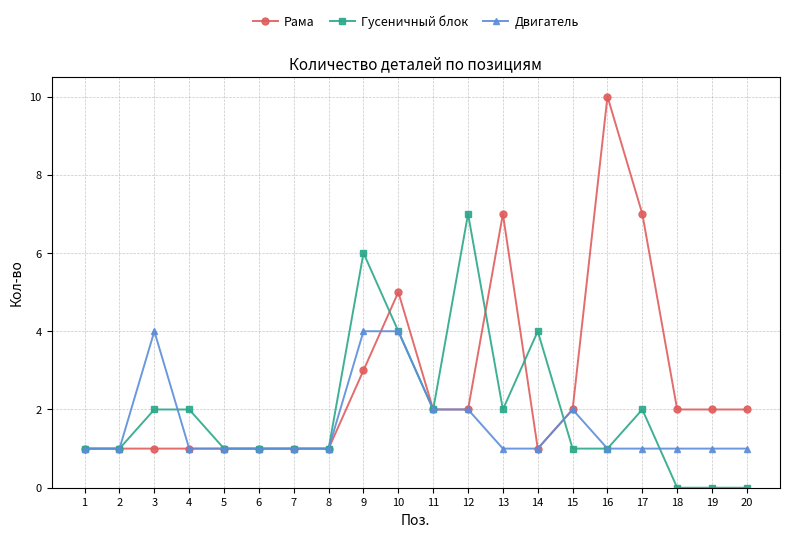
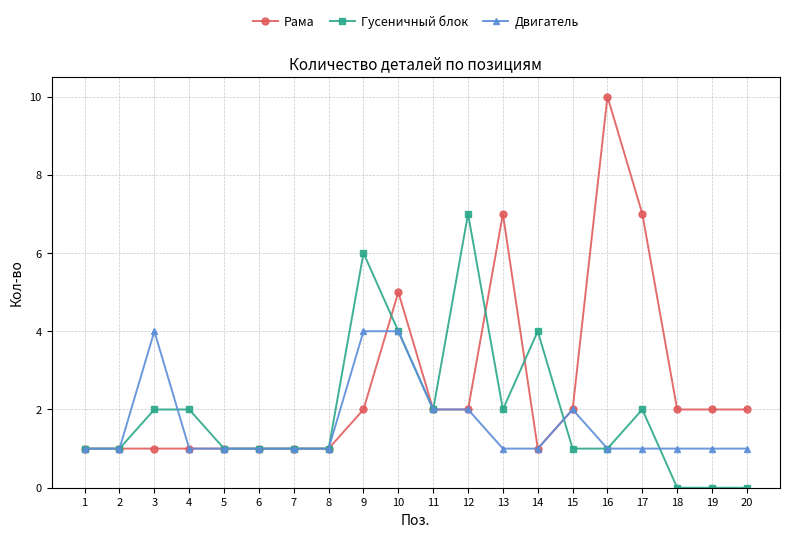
Рама, 9: 3 -> 2
